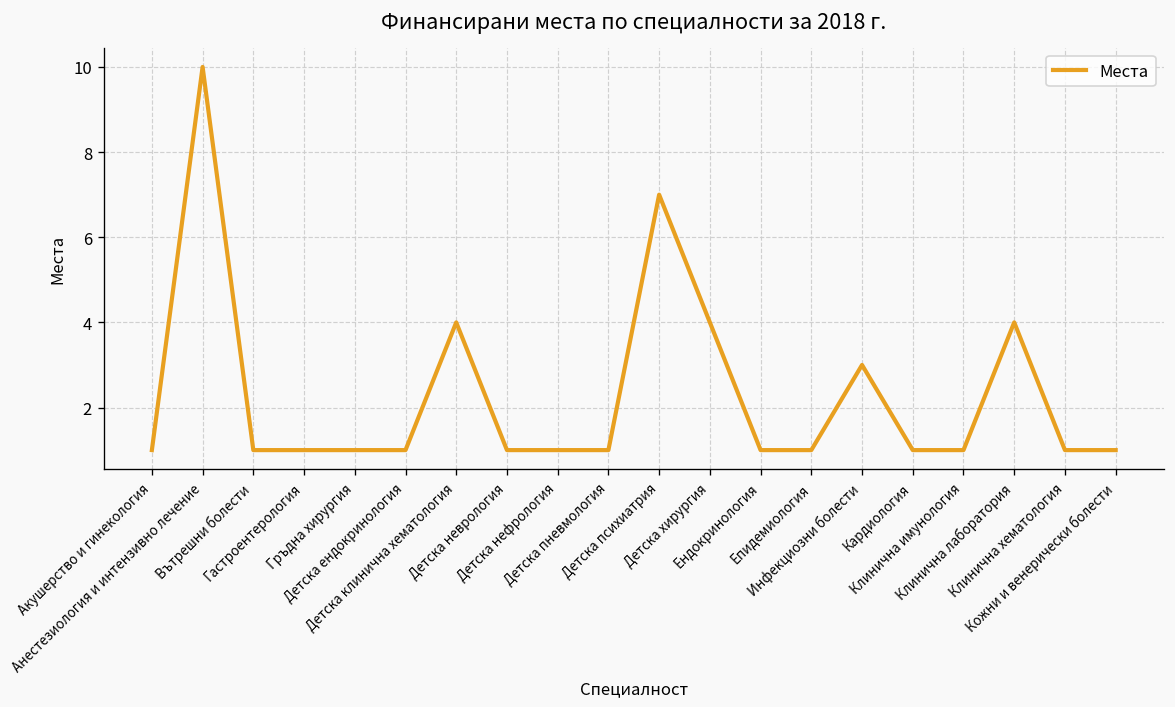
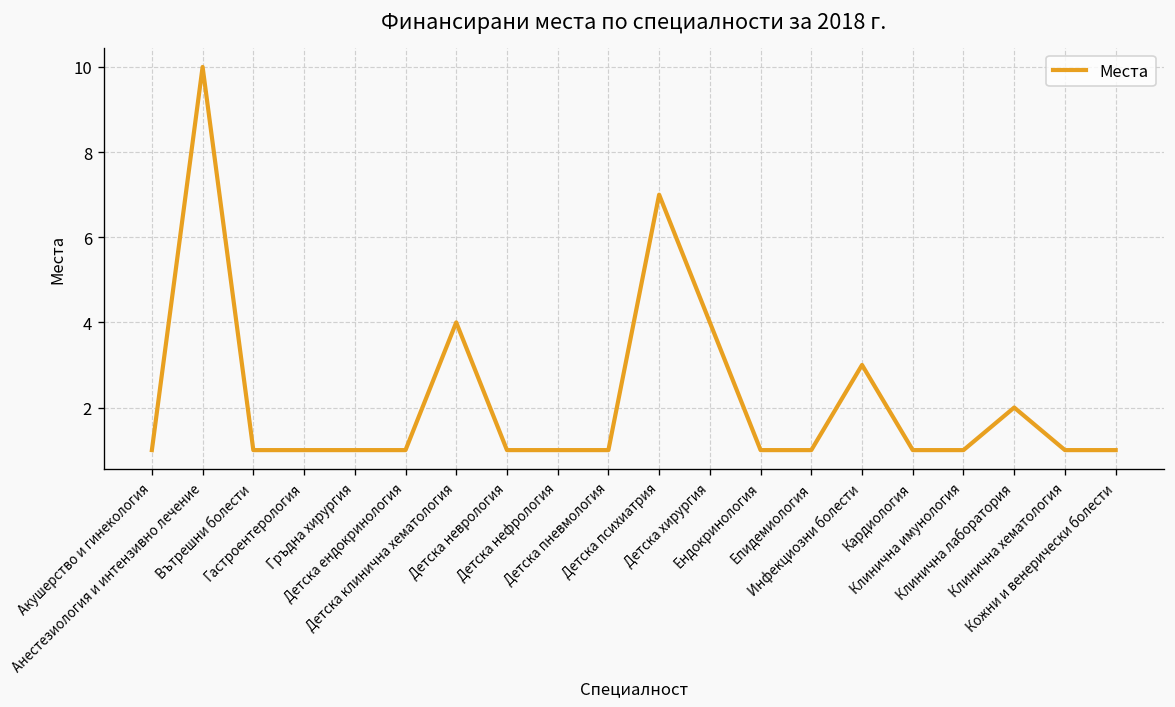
Клинична лаборатория: 4 -> 2
